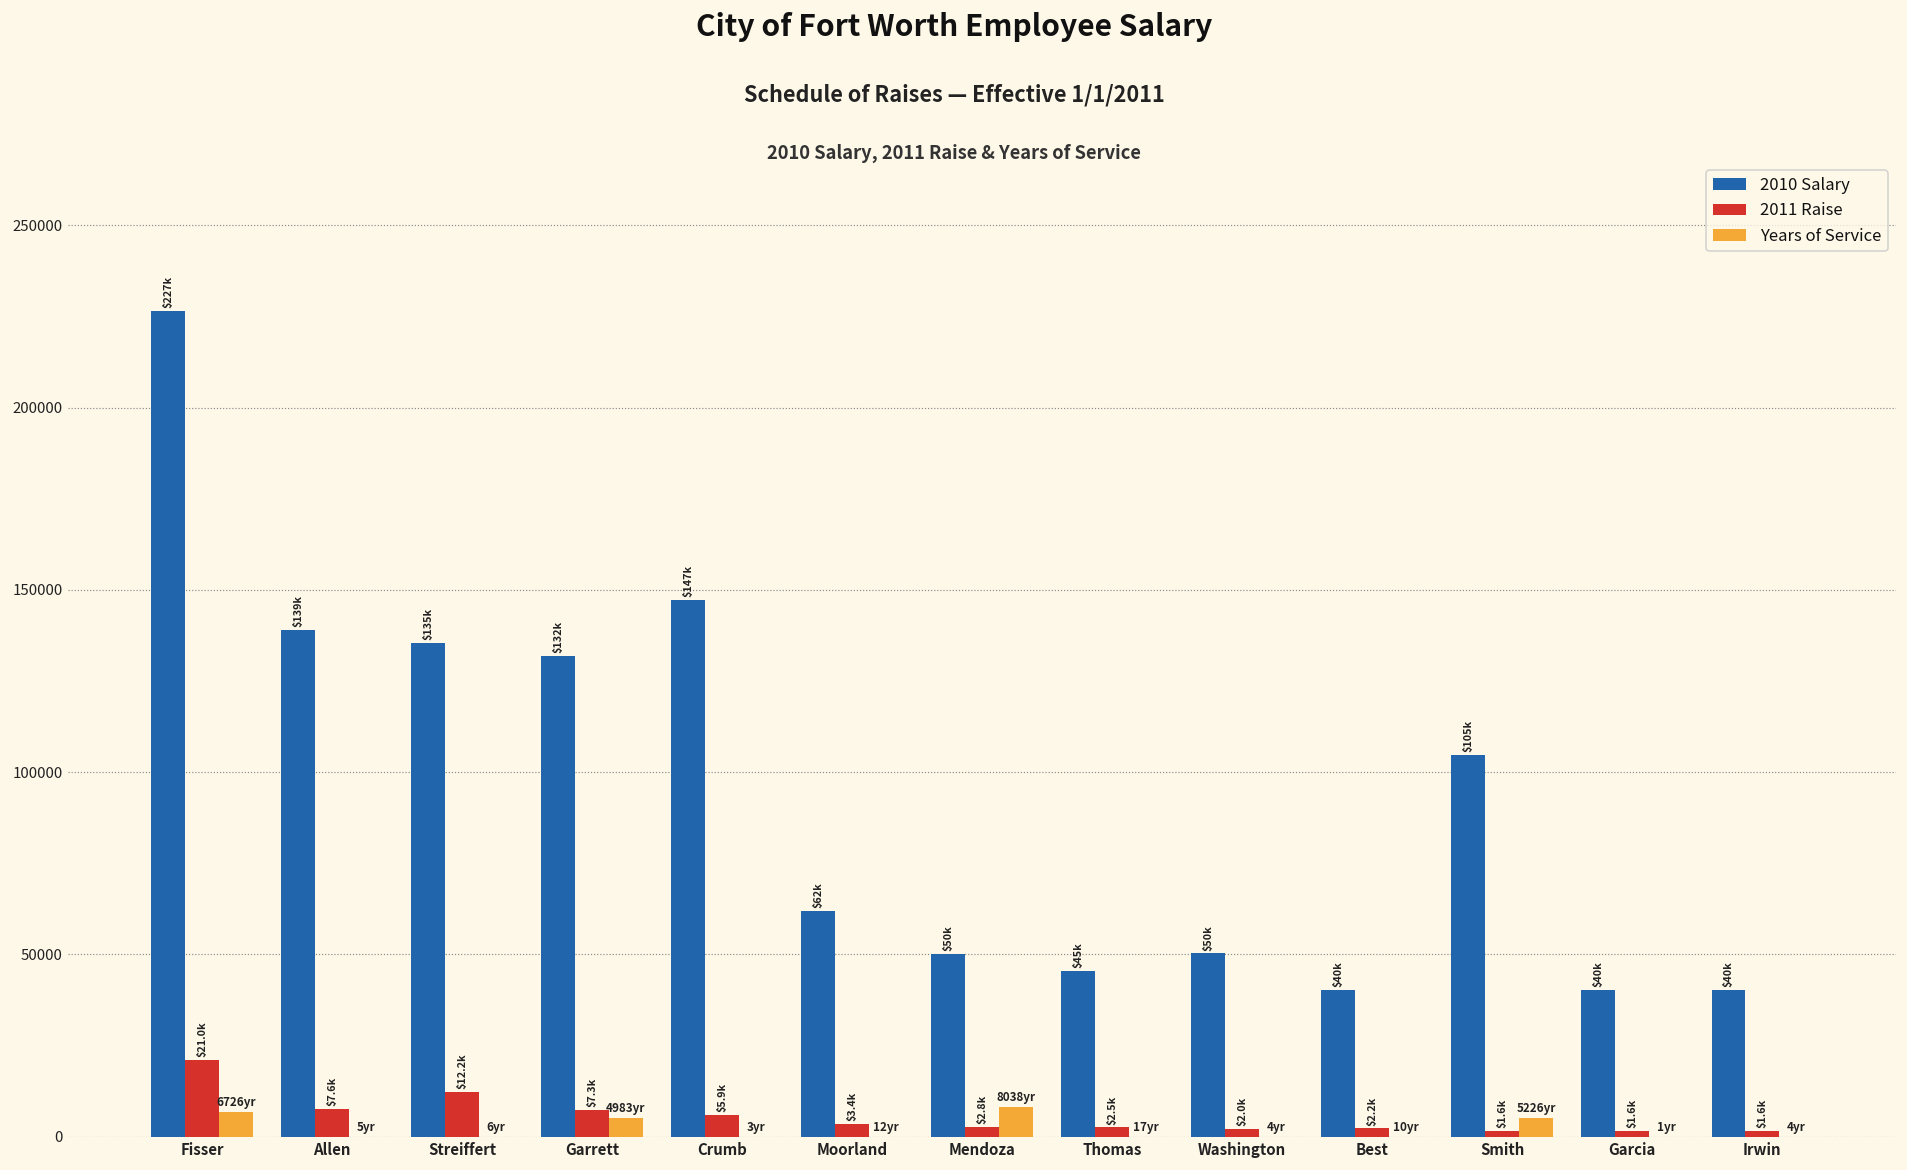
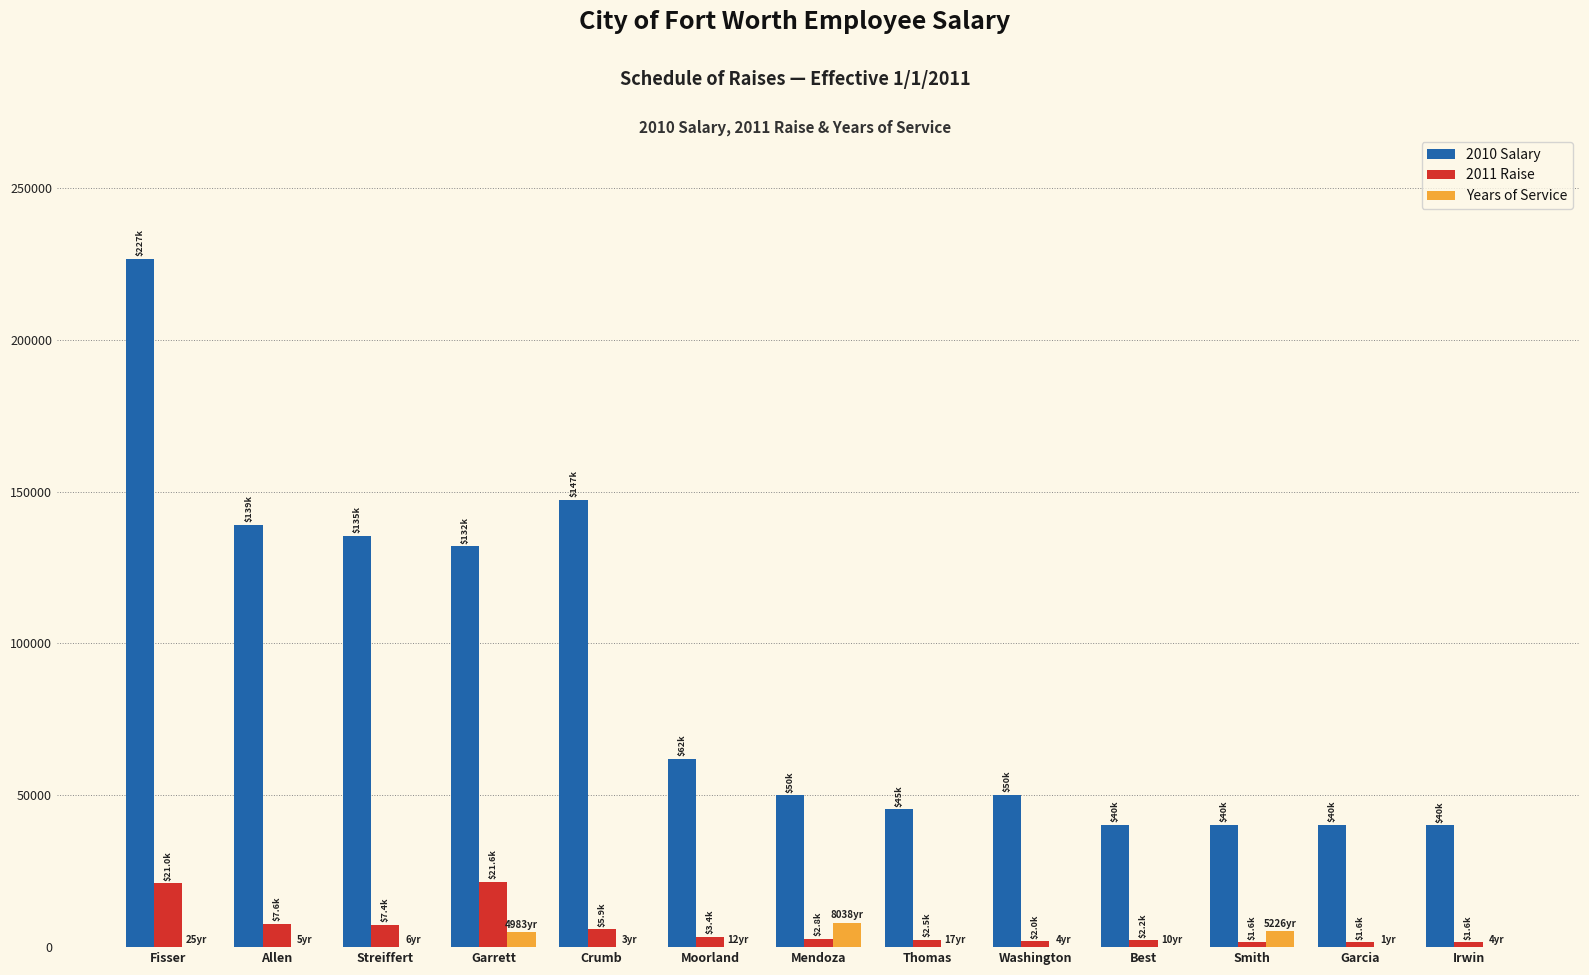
Years of Service, Fisser: 6726 -> 25
2011 Raise, Streiffert: $12.2k -> $7.4k
2011 Raise, Garrett: $7.3k -> $21.6k
2010 Salary, Smith: $105k -> $40k
